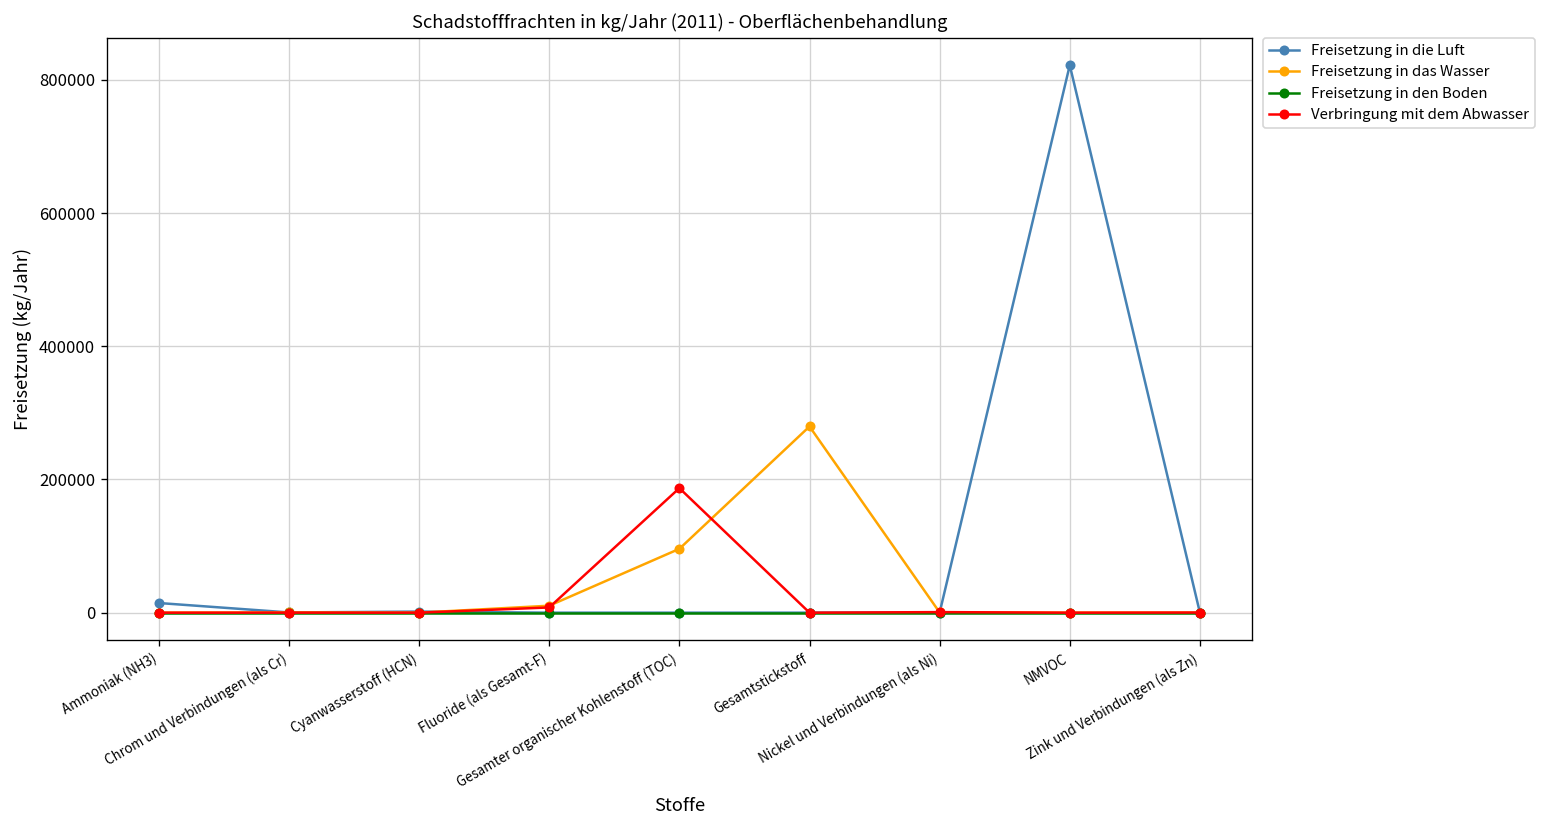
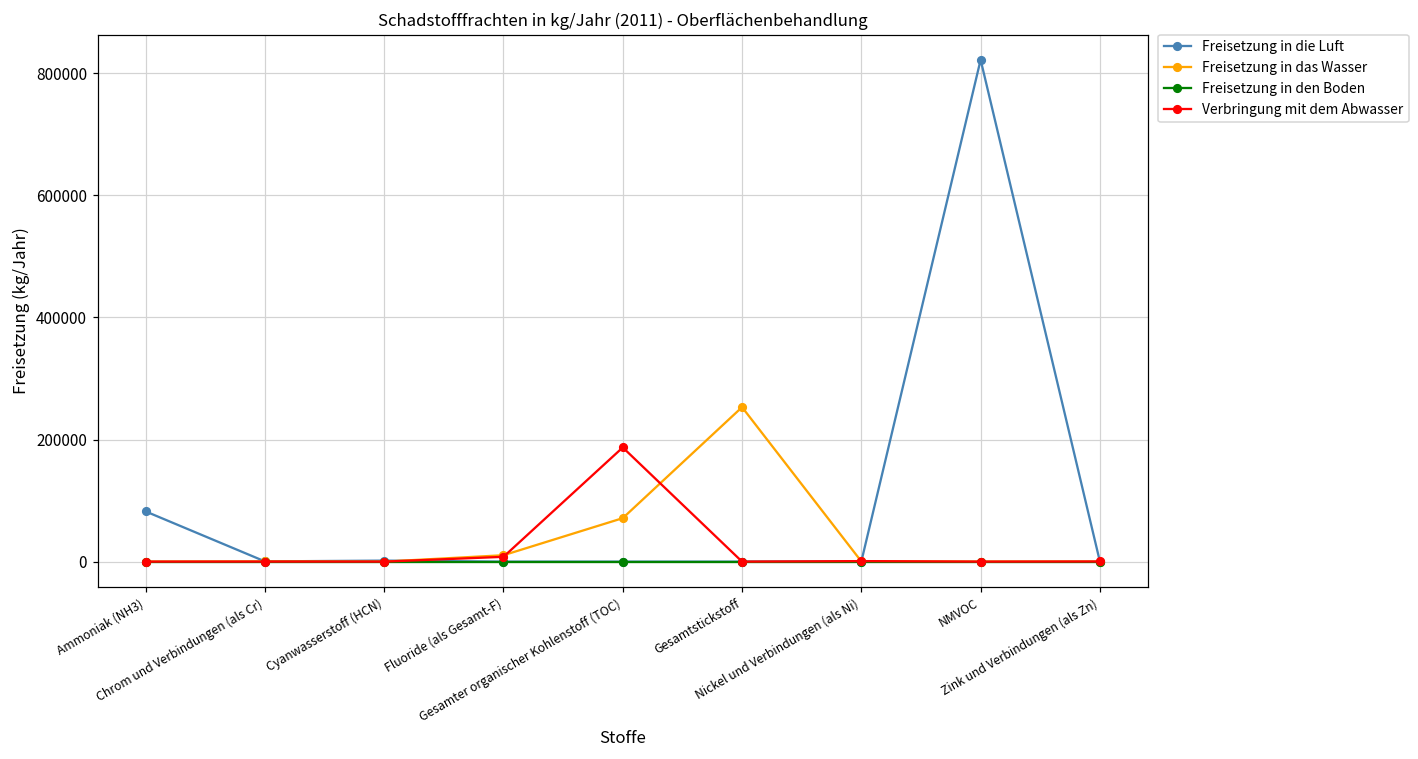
Freisetzung in die Luft, Ammoniak (NH3): 10000 -> 80000
Freisetzung in das Wasser, Gesamter organischer Kohlenstoff (TOC): 100000 -> 70000
Freisetzung in das Wasser, Gesamtstickstoff: 280000 -> 250000
